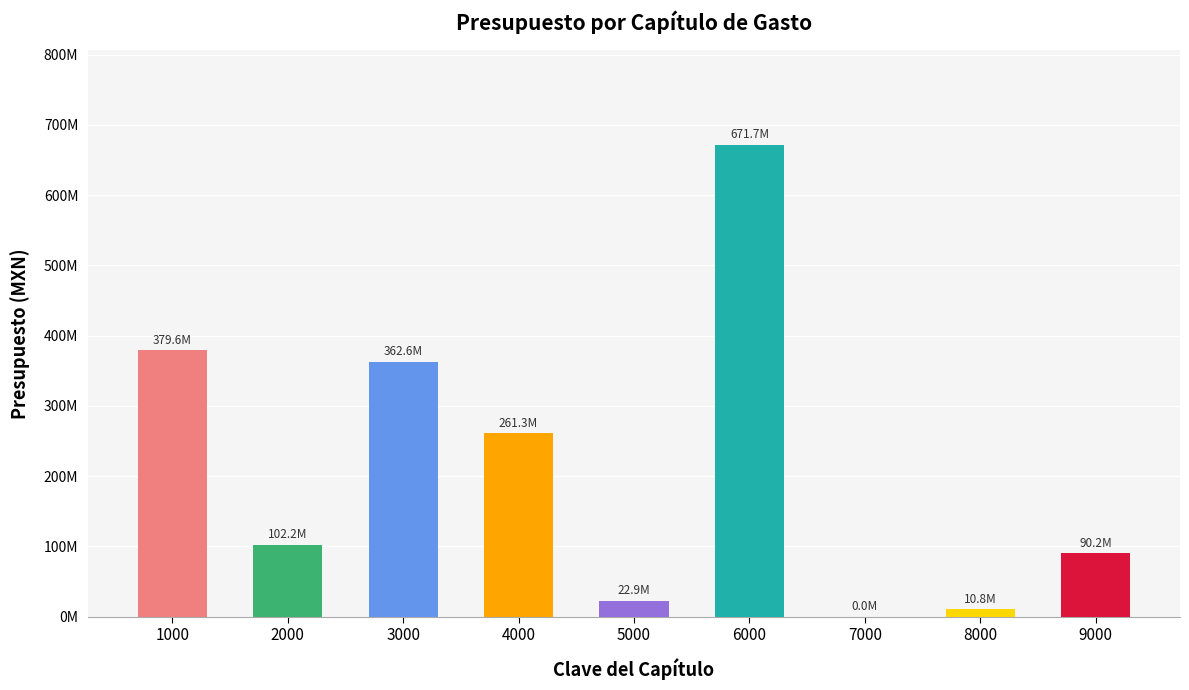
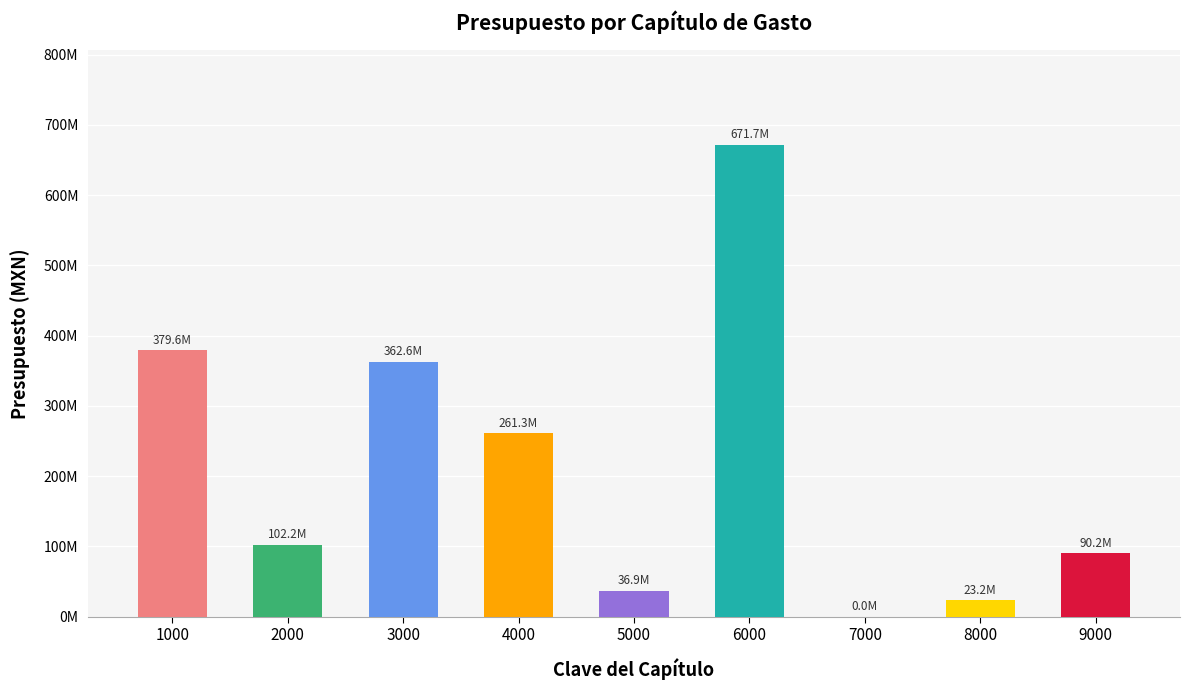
5000: 22.9M -> 36.9M
8000: 10.8M -> 23.2M
